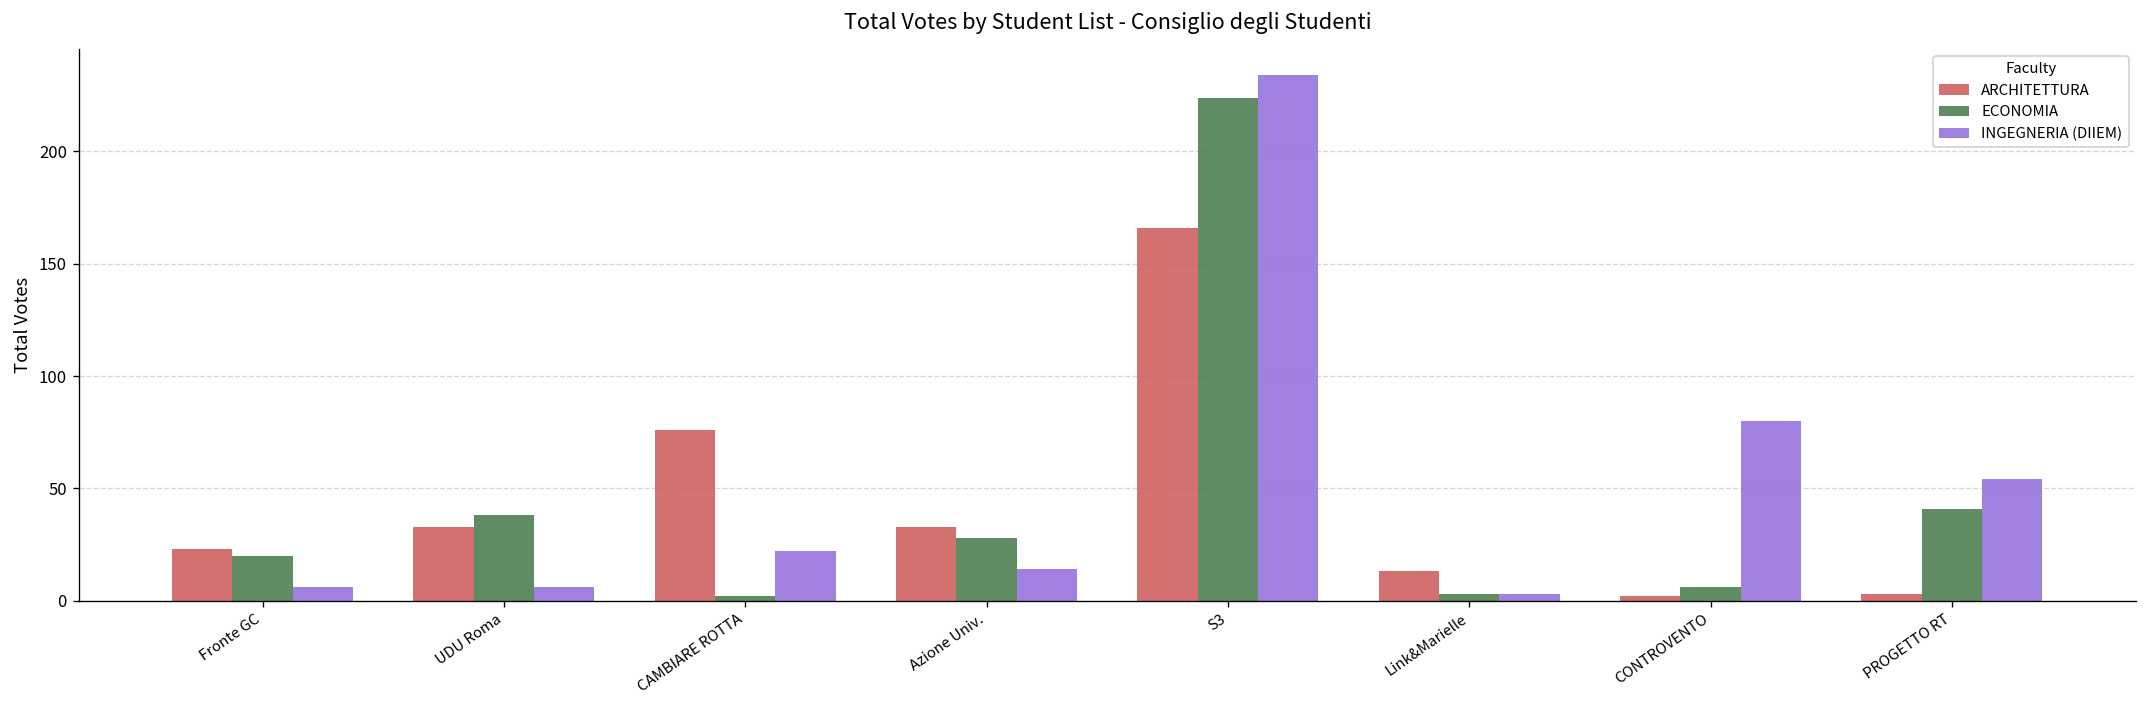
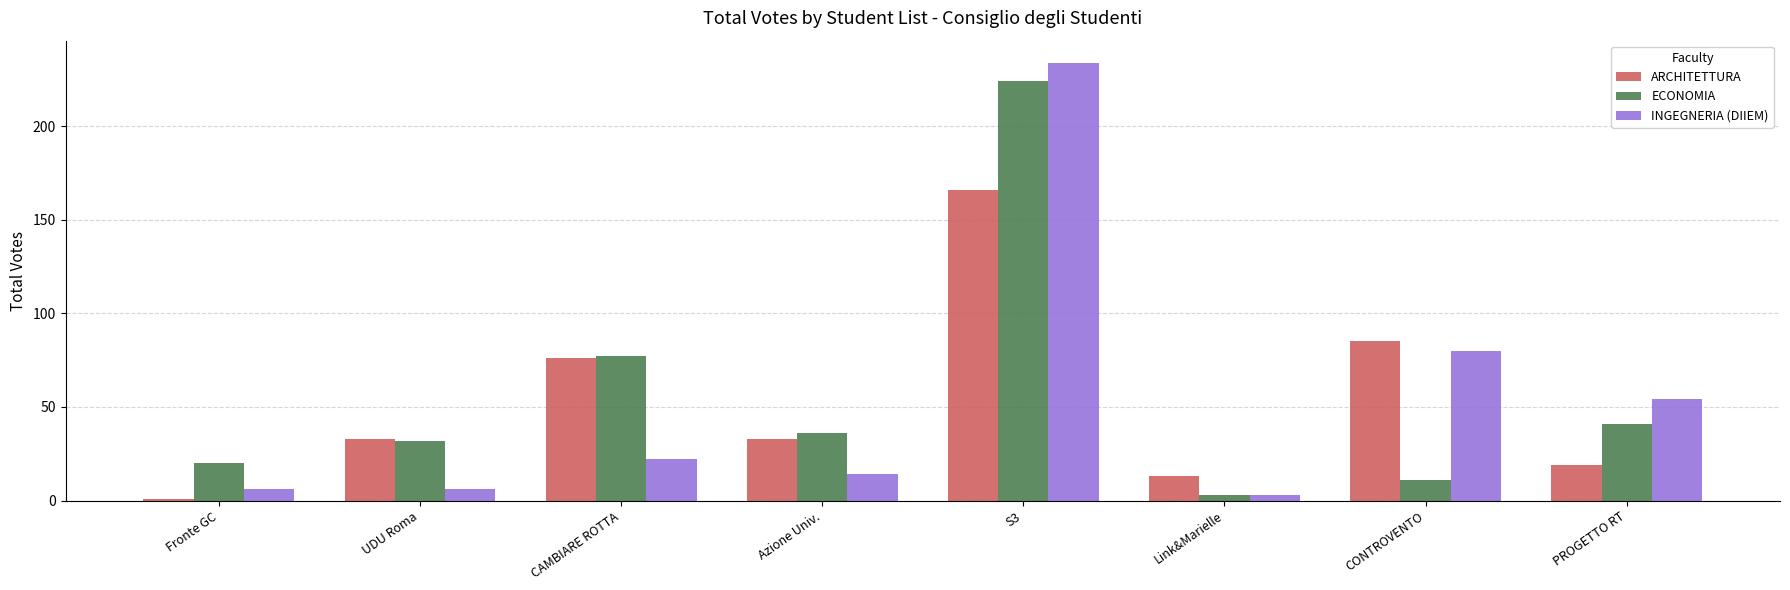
ARCHITETTURA, Fronte GC: 23 -> 1
ECONOMIA, UDU Roma: 38 -> 32
ECONOMIA, CAMBIARE ROTTA: 2 -> 77
ECONOMIA, Azione Univ.: 28 -> 36
ARCHITETTURA, CONTROVENTO: 2 -> 85
ECONOMIA, CONTROVENTO: 6 -> 11
ARCHITETTURA, PROGETTO RT: 3 -> 19
